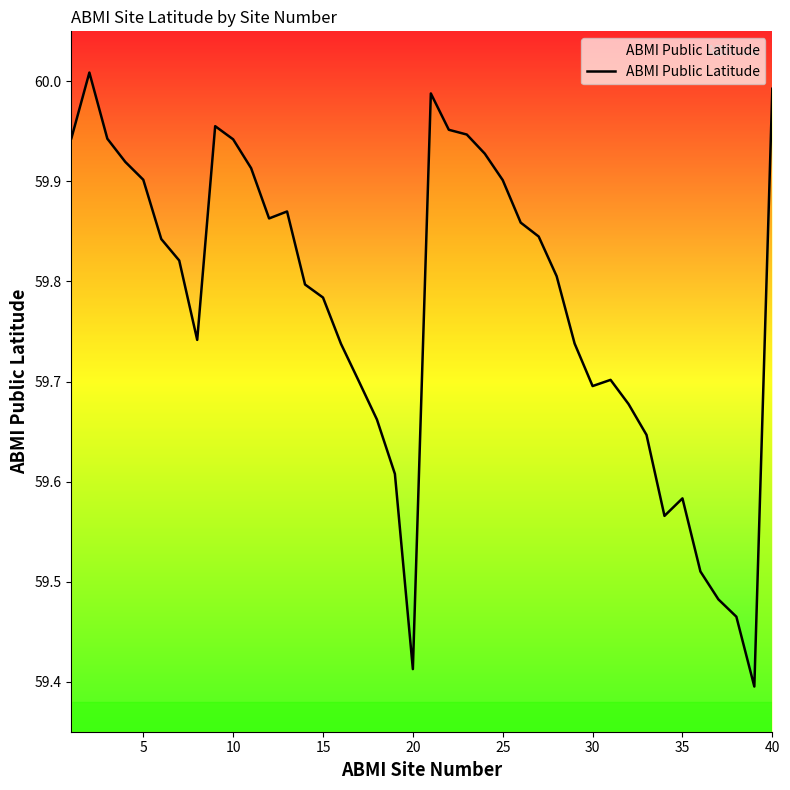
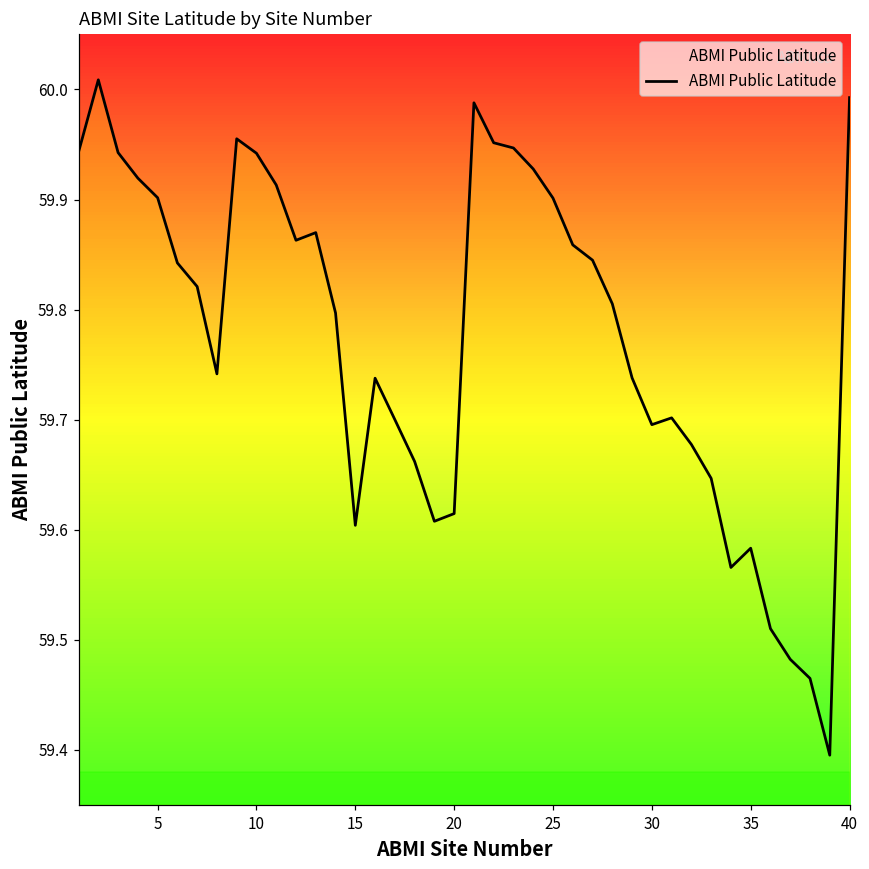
15: 59.784 -> 59.604
20: 59.413 -> 59.615
